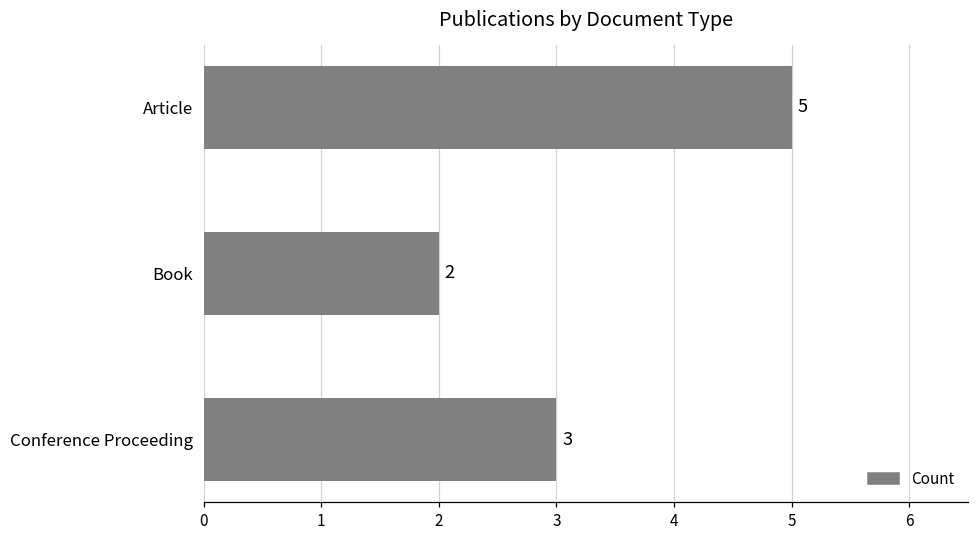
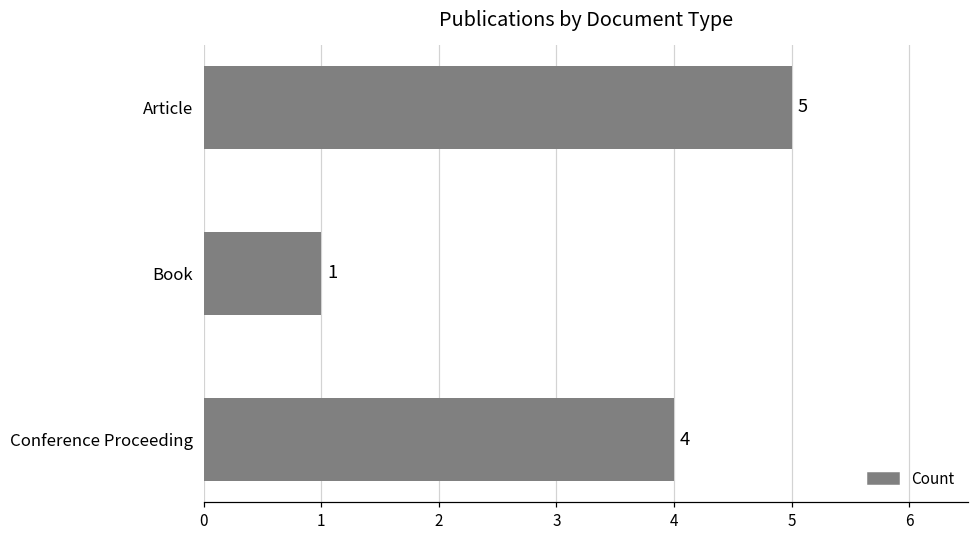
Book: 2 -> 1
Conference Proceeding: 3 -> 4
